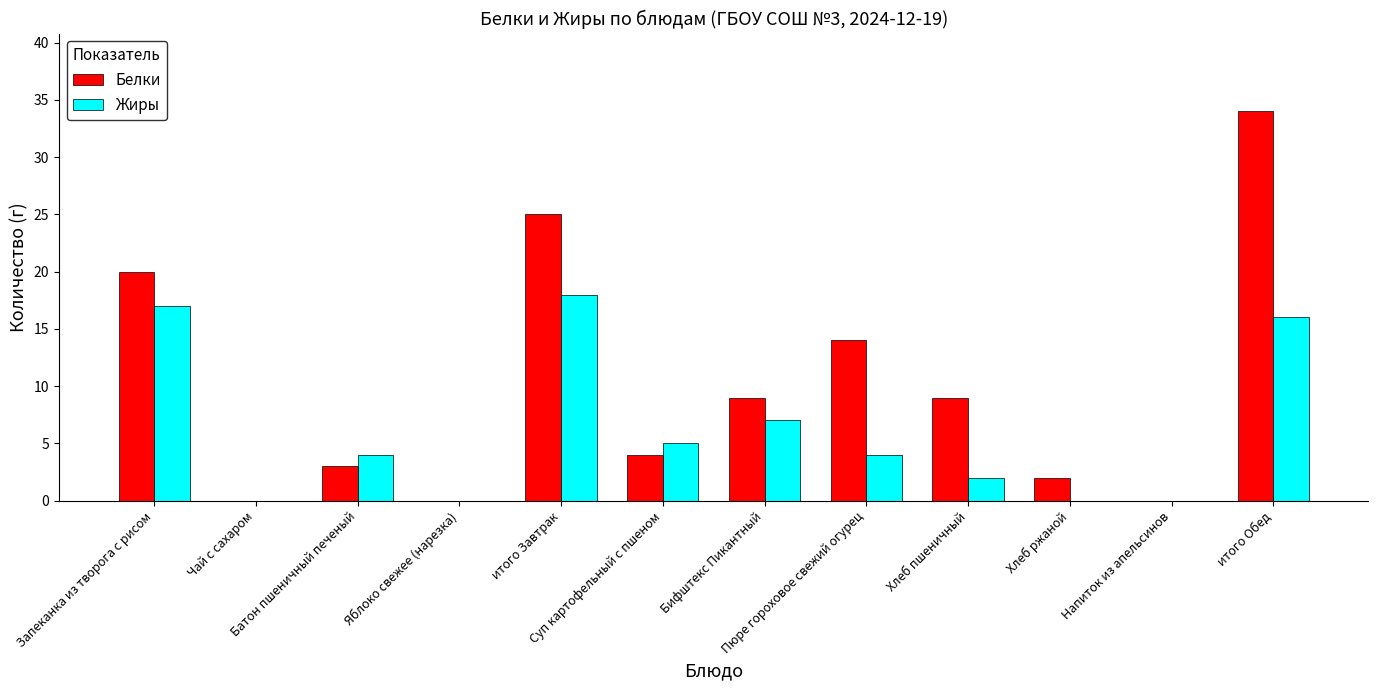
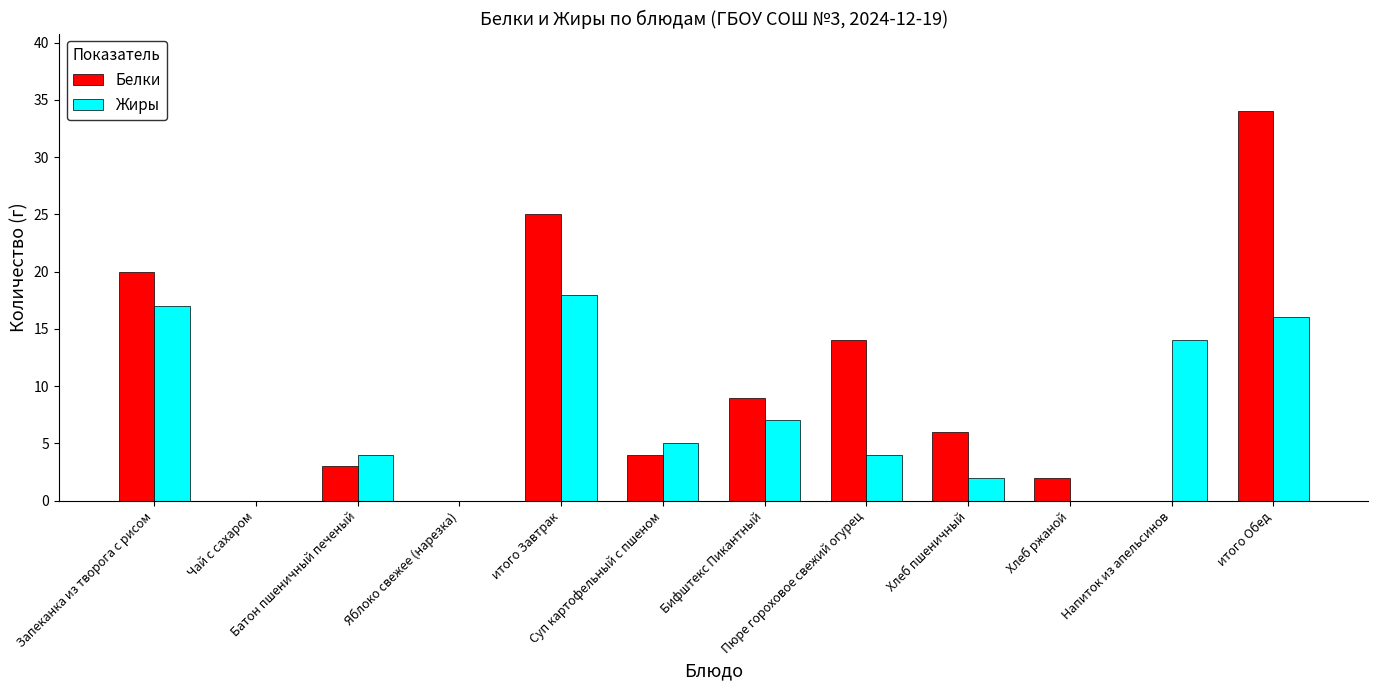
Белки, Хлеб пшеничный: 9 -> 6
Жиры, Напиток из апельсинов: 0 -> 14
